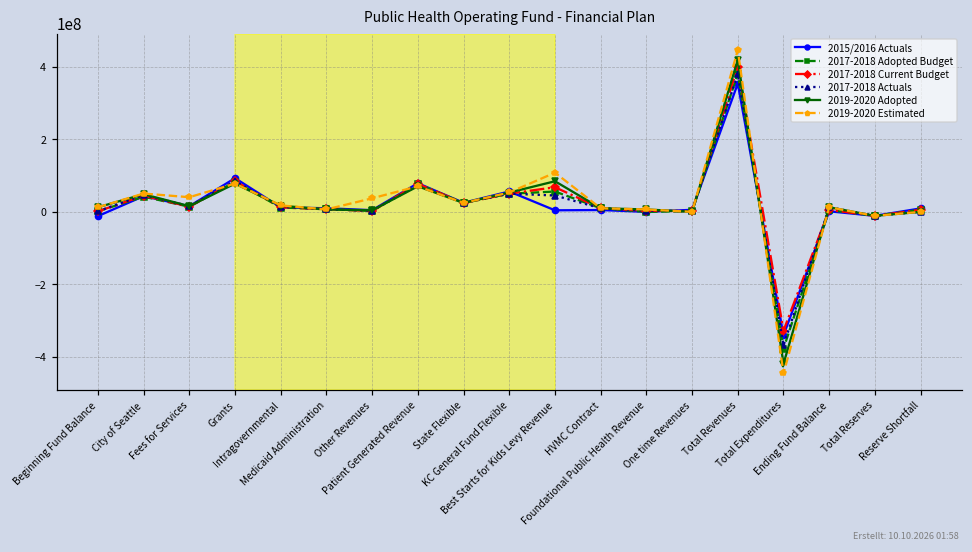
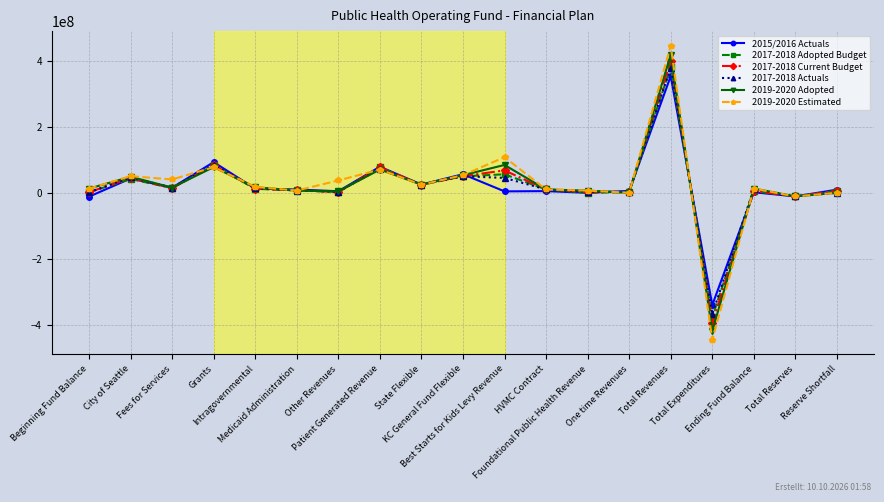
2017-2018 Current Budget, Total Expenditures: -330000000 -> -400000000
